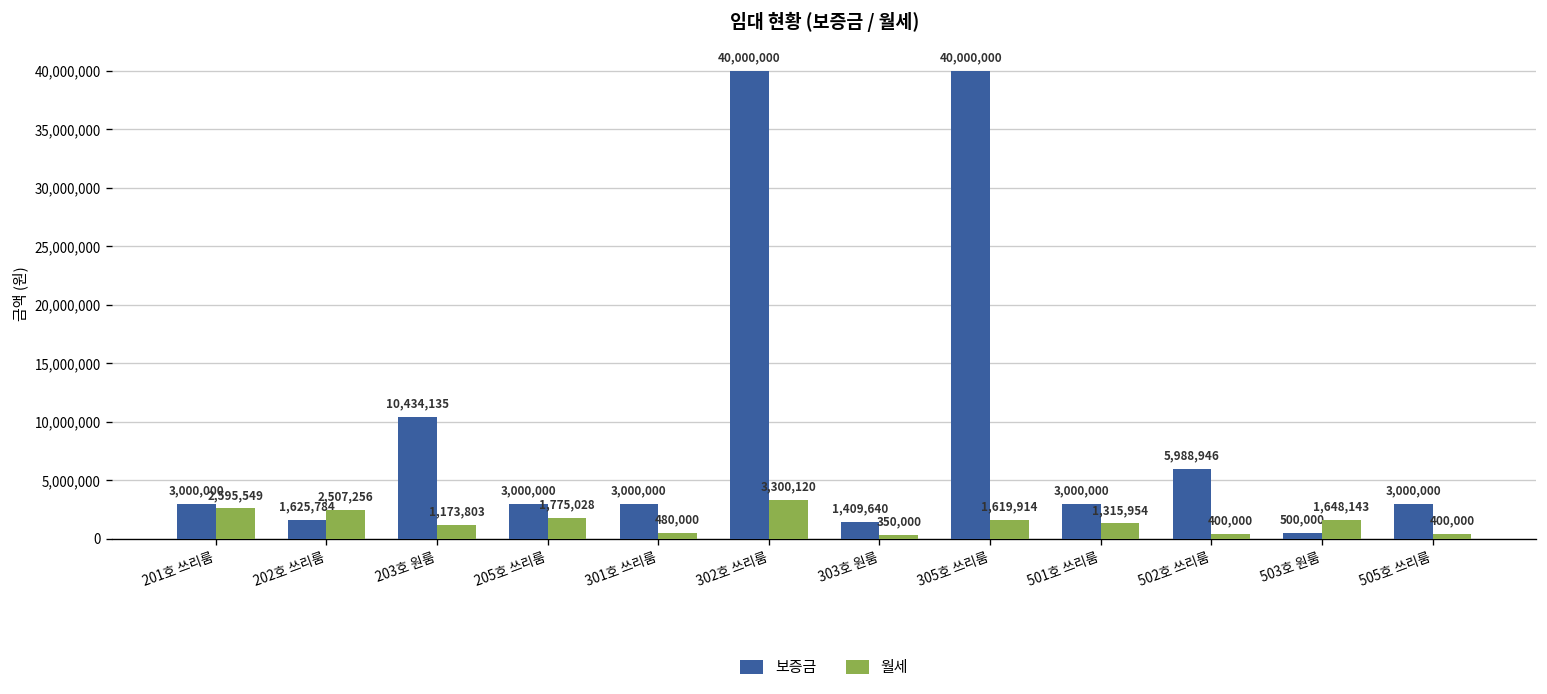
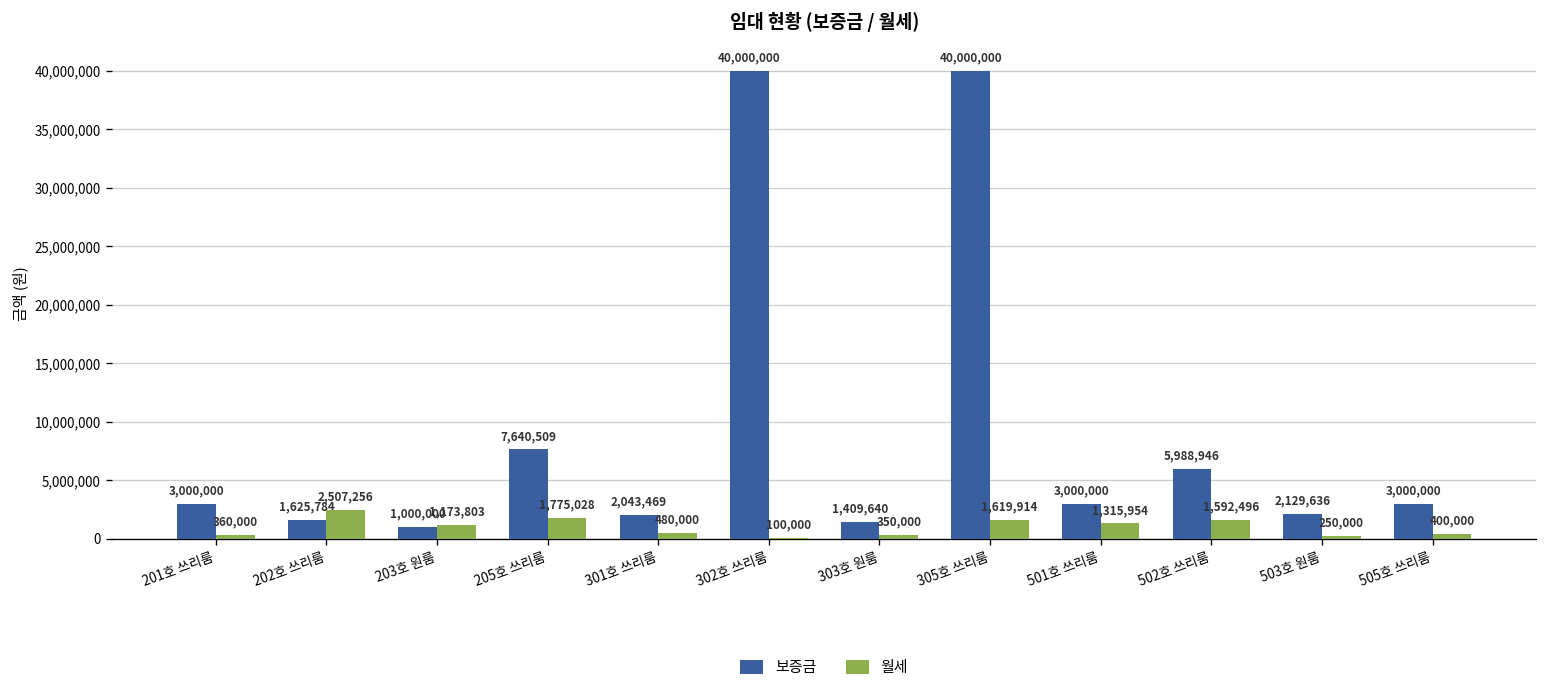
월세, 201호 쓰리룸: 2,595,549 -> 360,000
보증금, 203호 원룸: 10,434,135 -> 1,000,000
보증금, 205호 쓰리룸: 3,000,000 -> 7,640,509
보증금, 301호 쓰리룸: 3,000,000 -> 2,043,469
월세, 302호 쓰리룸: 3,300,120 -> 100,000
월세, 502호 쓰리룸: 400,000 -> 1,592,496
보증금, 503호 원룸: 500,000 -> 2,129,636
월세, 503호 원룸: 1,648,143 -> 250,000
